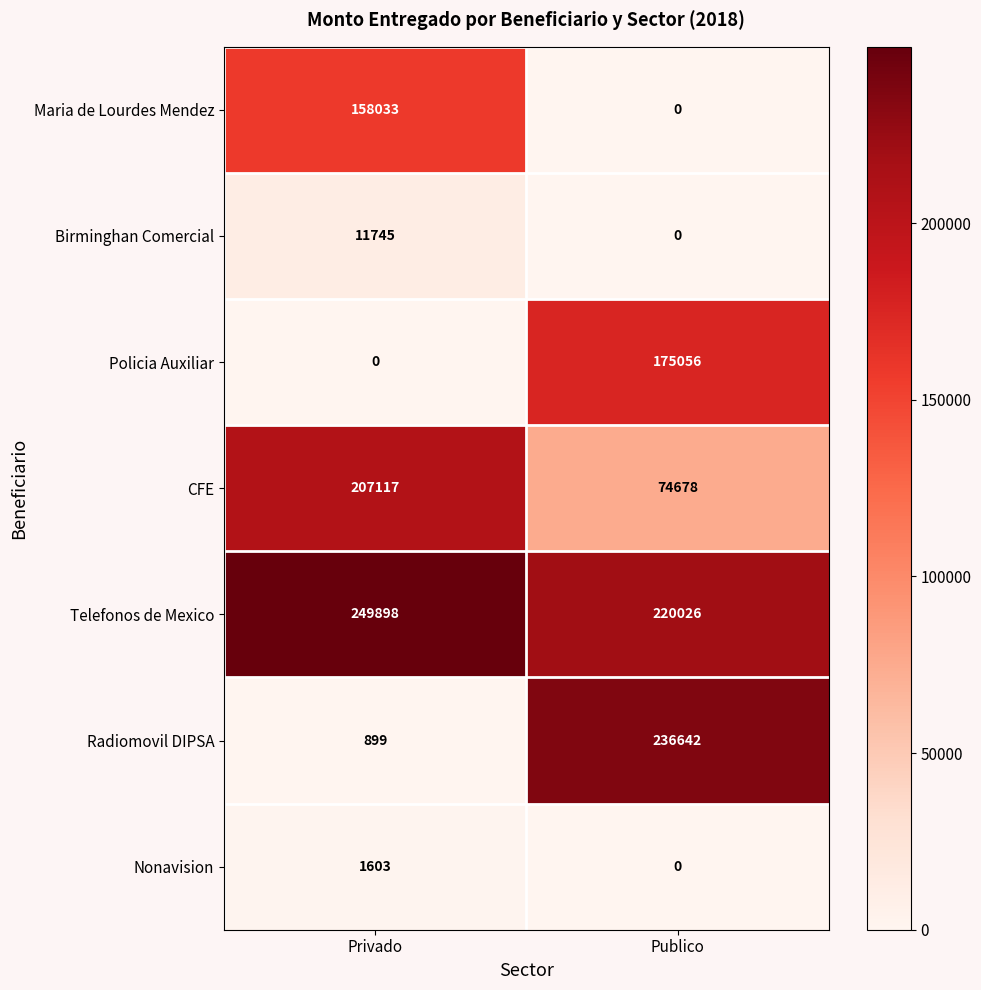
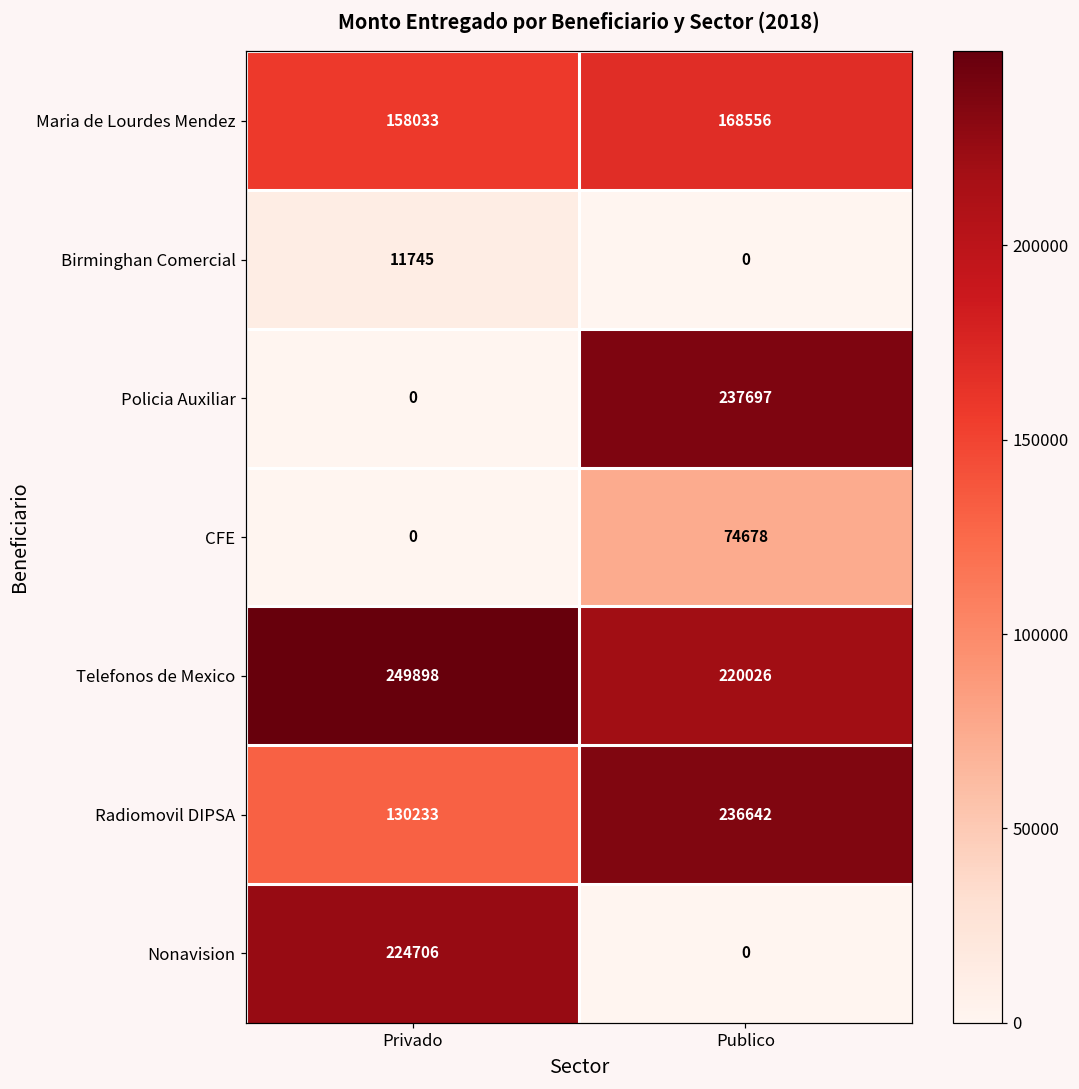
Maria de Lourdes Mendez, Publico: 0 -> 168556
Policia Auxiliar, Publico: 175056 -> 237697
CFE, Privado: 207117 -> 0
Radiomovil DIPSA, Privado: 899 -> 130233
Nonavision, Privado: 1603 -> 224706
